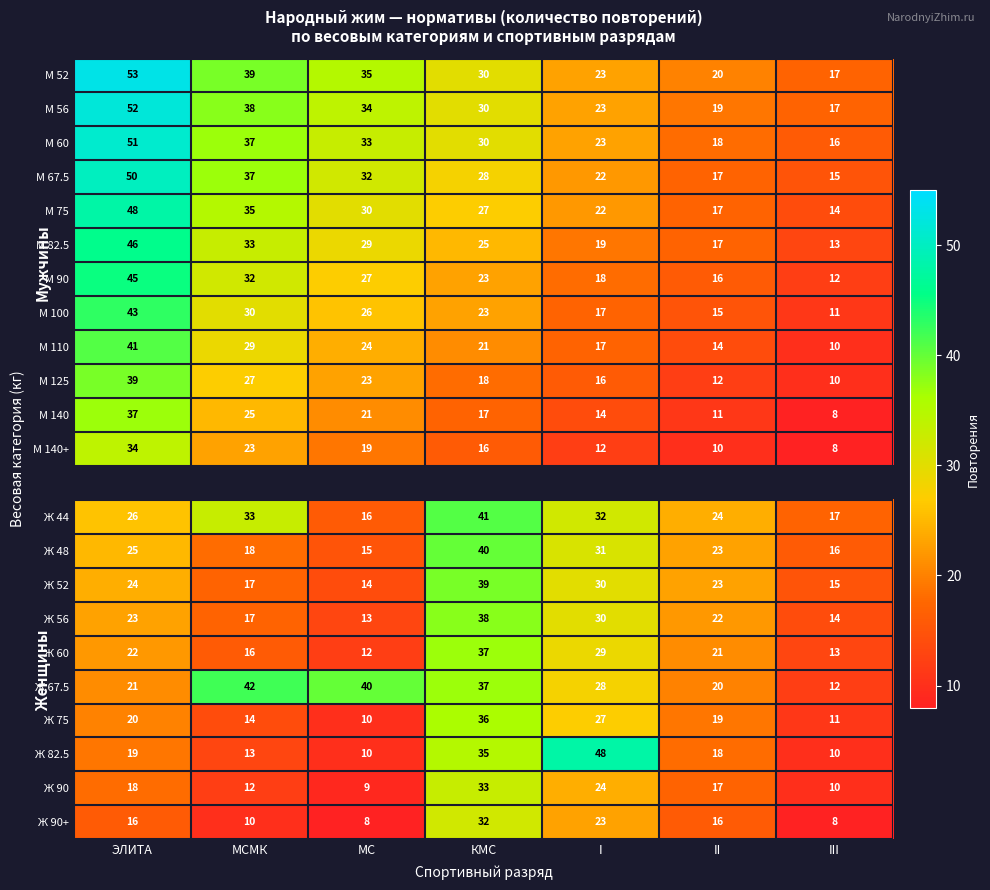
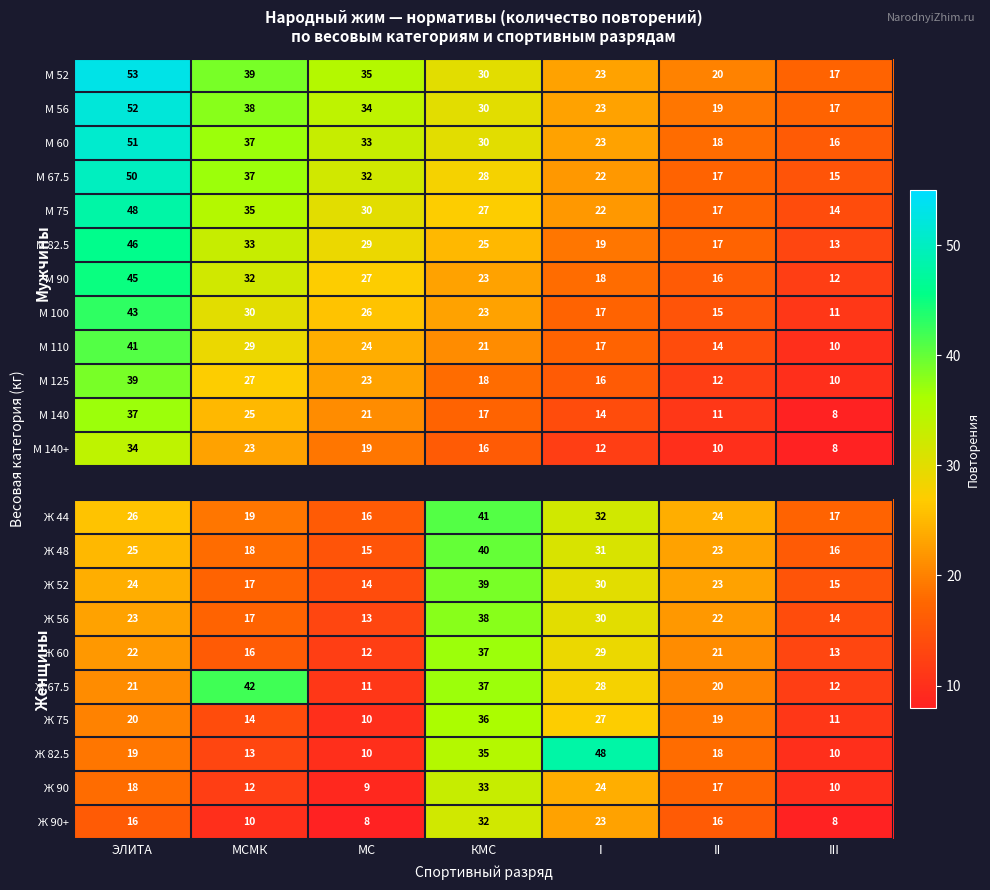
Ж 44, МСМК: 33 -> 19
Ж 67.5, МС: 40 -> 11
